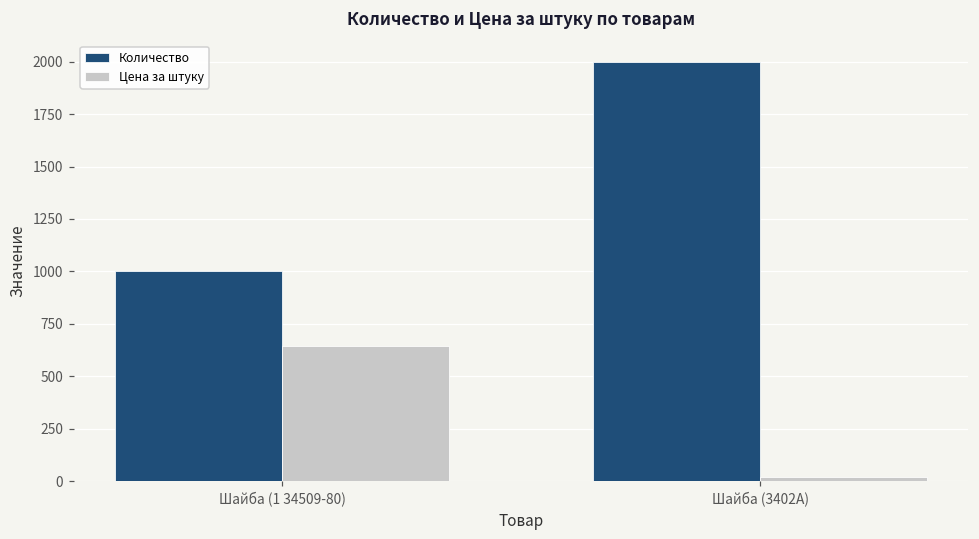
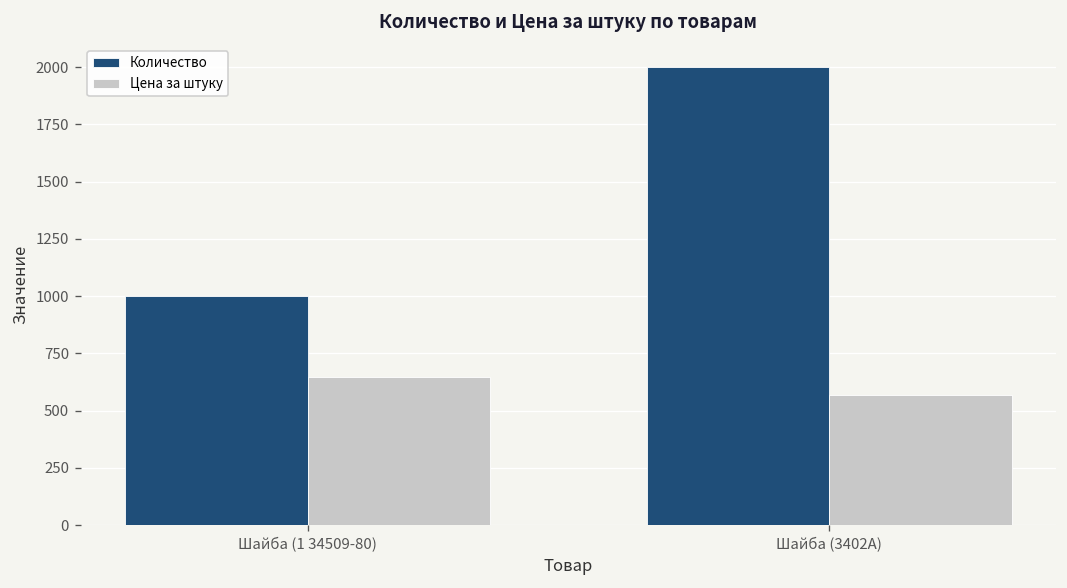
Цена за штуку, Шайба (3402А): 20 -> 570
